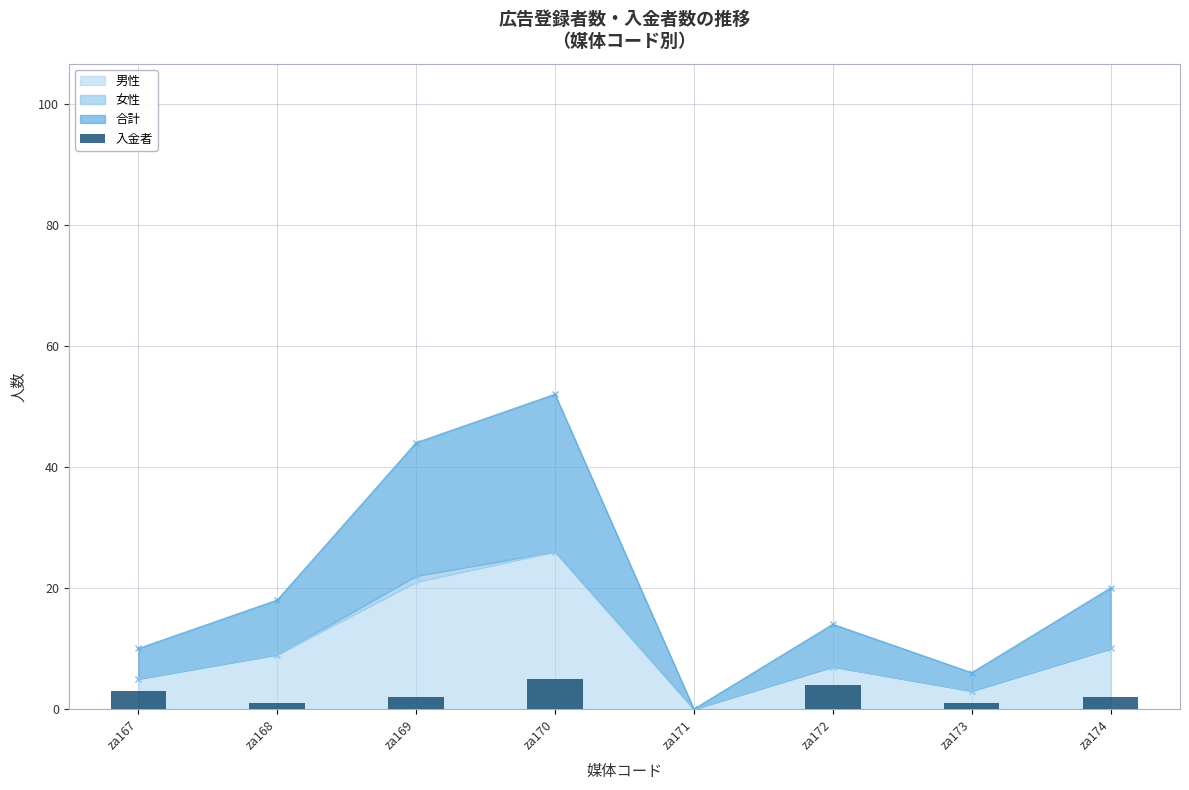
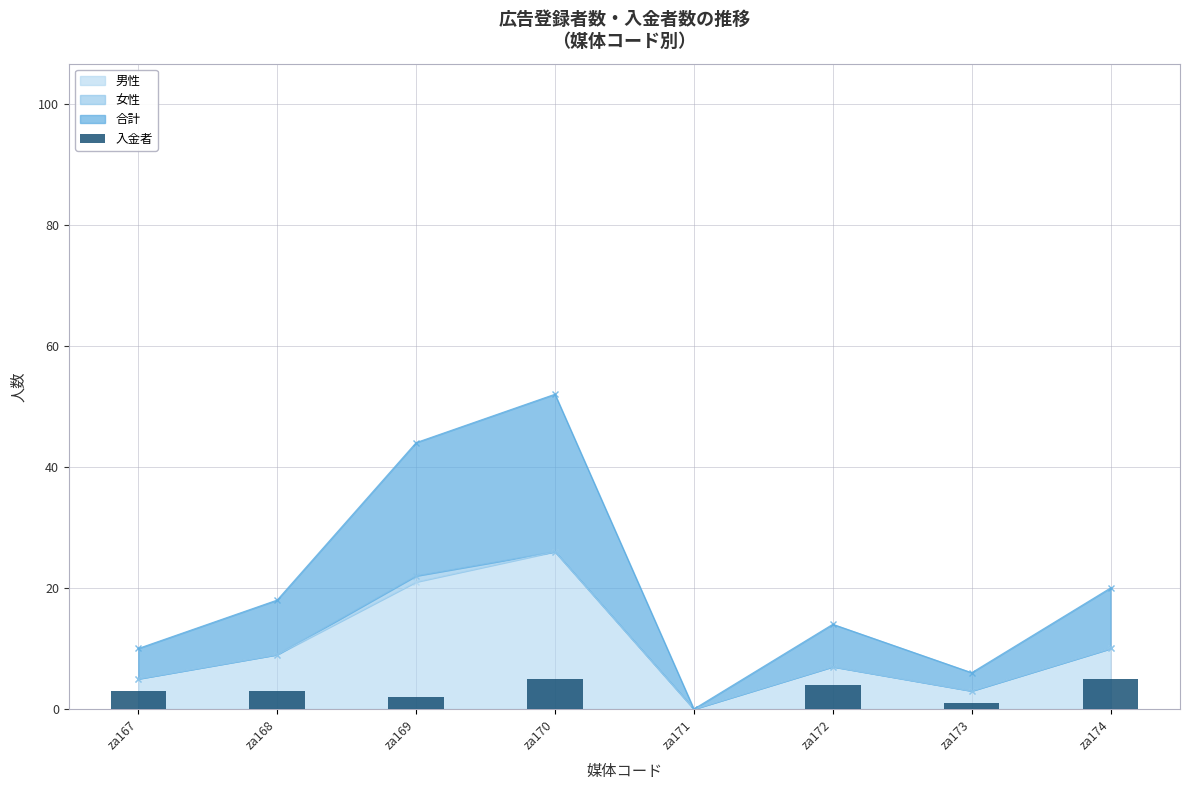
入金者, za168: 1 -> 3
入金者, za174: 2 -> 5
